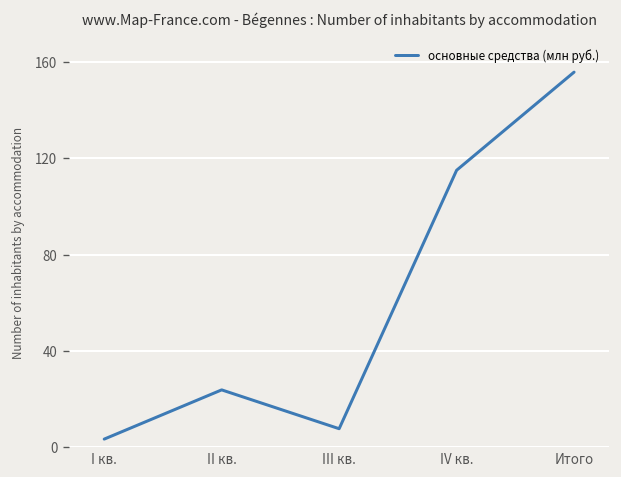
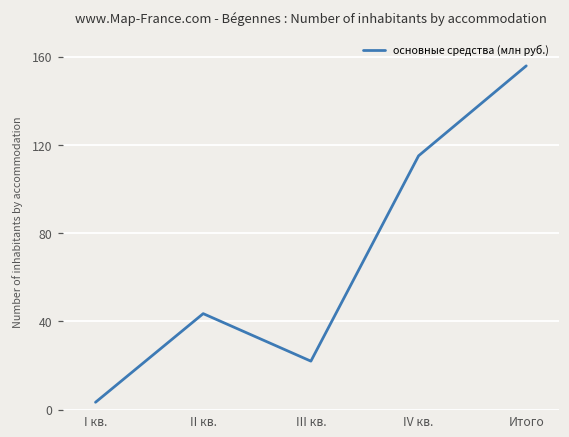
II кв.: 24 -> 44
III кв.: 8 -> 22
